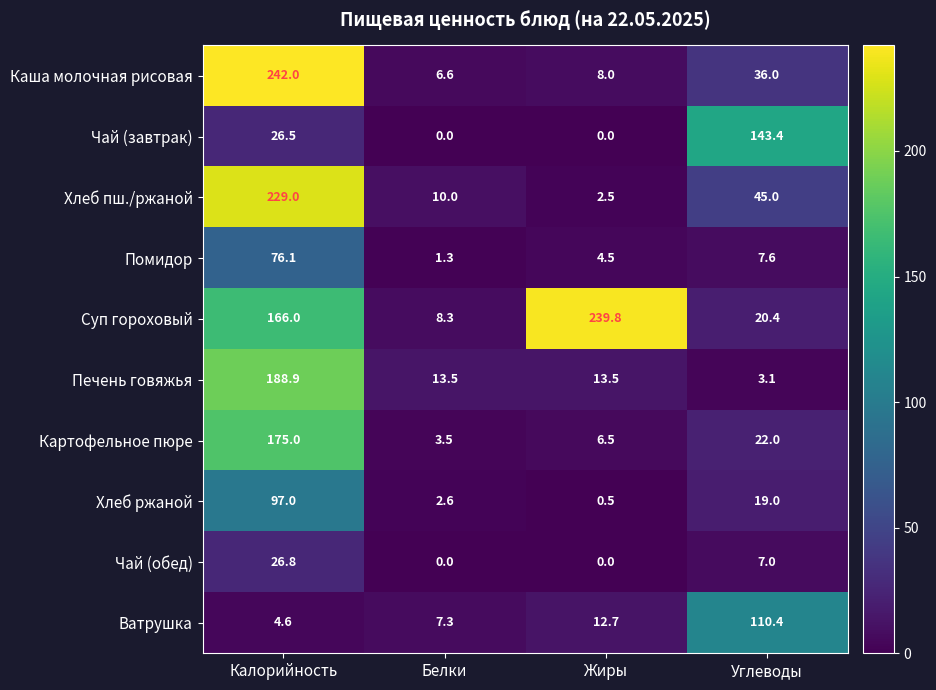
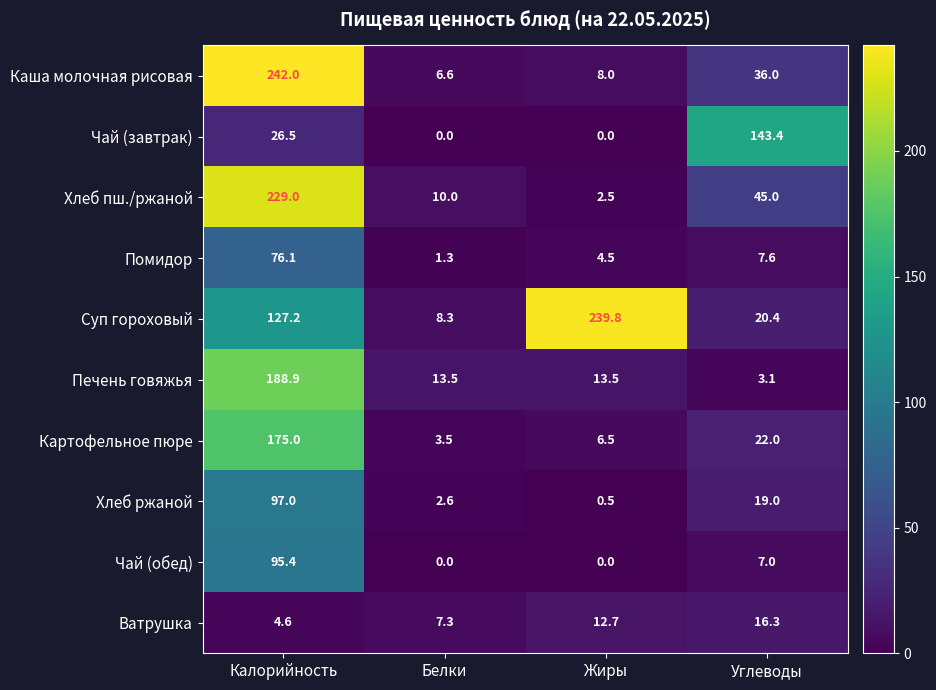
Суп гороховый, Калорийность: 166.0 -> 127.2
Чай (обед), Калорийность: 26.8 -> 95.4
Ватрушка, Углеводы: 110.4 -> 16.3
